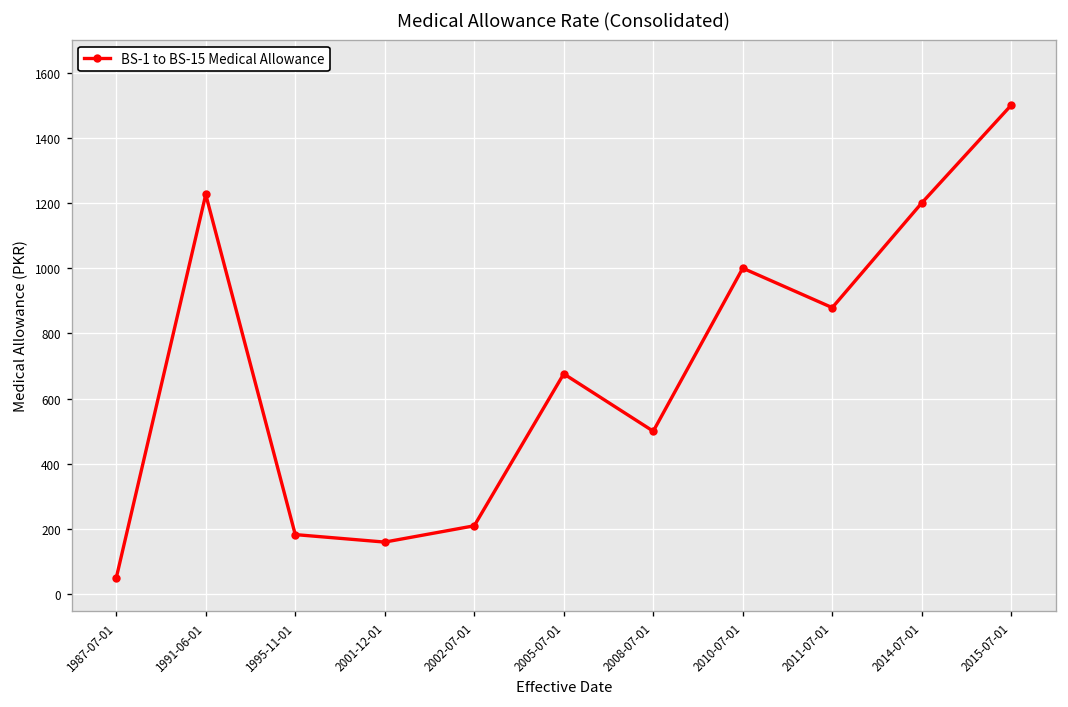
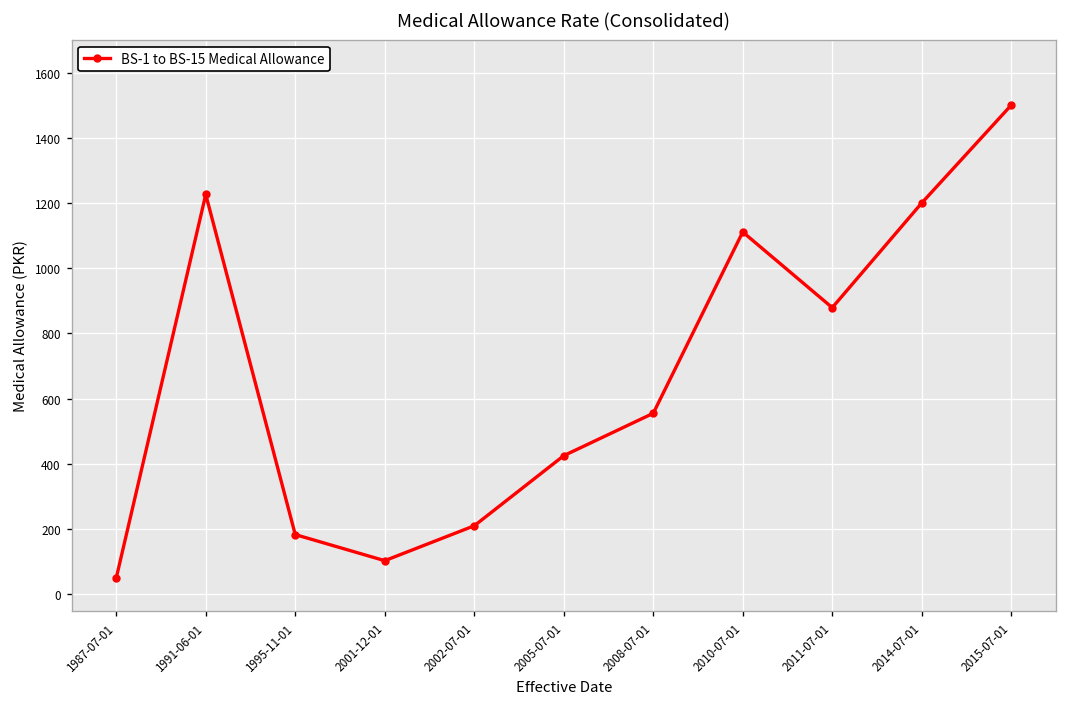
2001-12-01: 160 -> 100
2005-07-01: 680 -> 430
2008-07-01: 500 -> 560
2010-07-01: 1000 -> 1110
